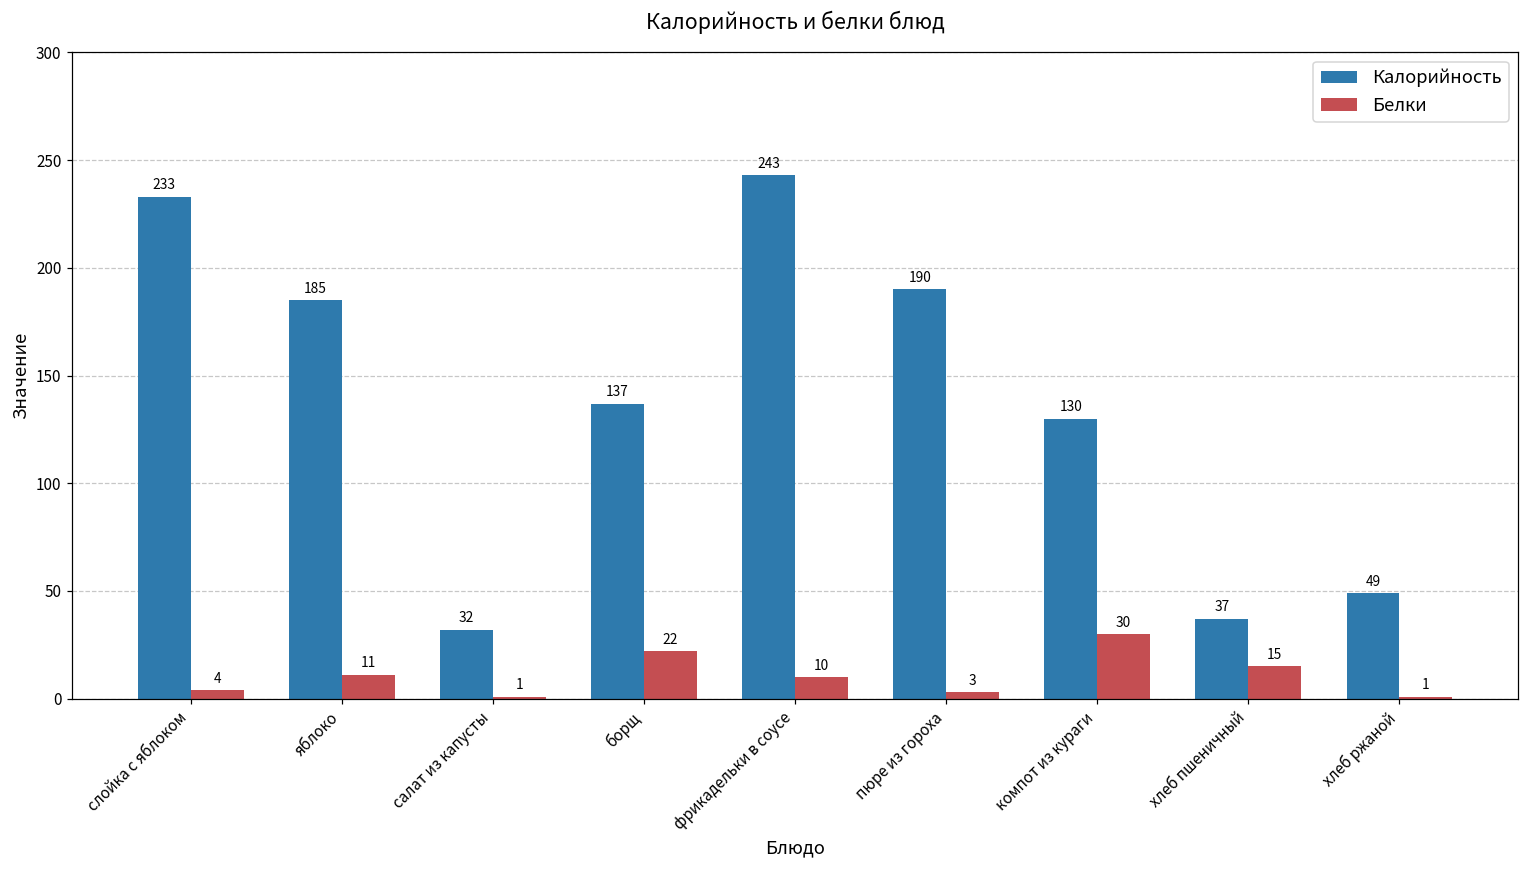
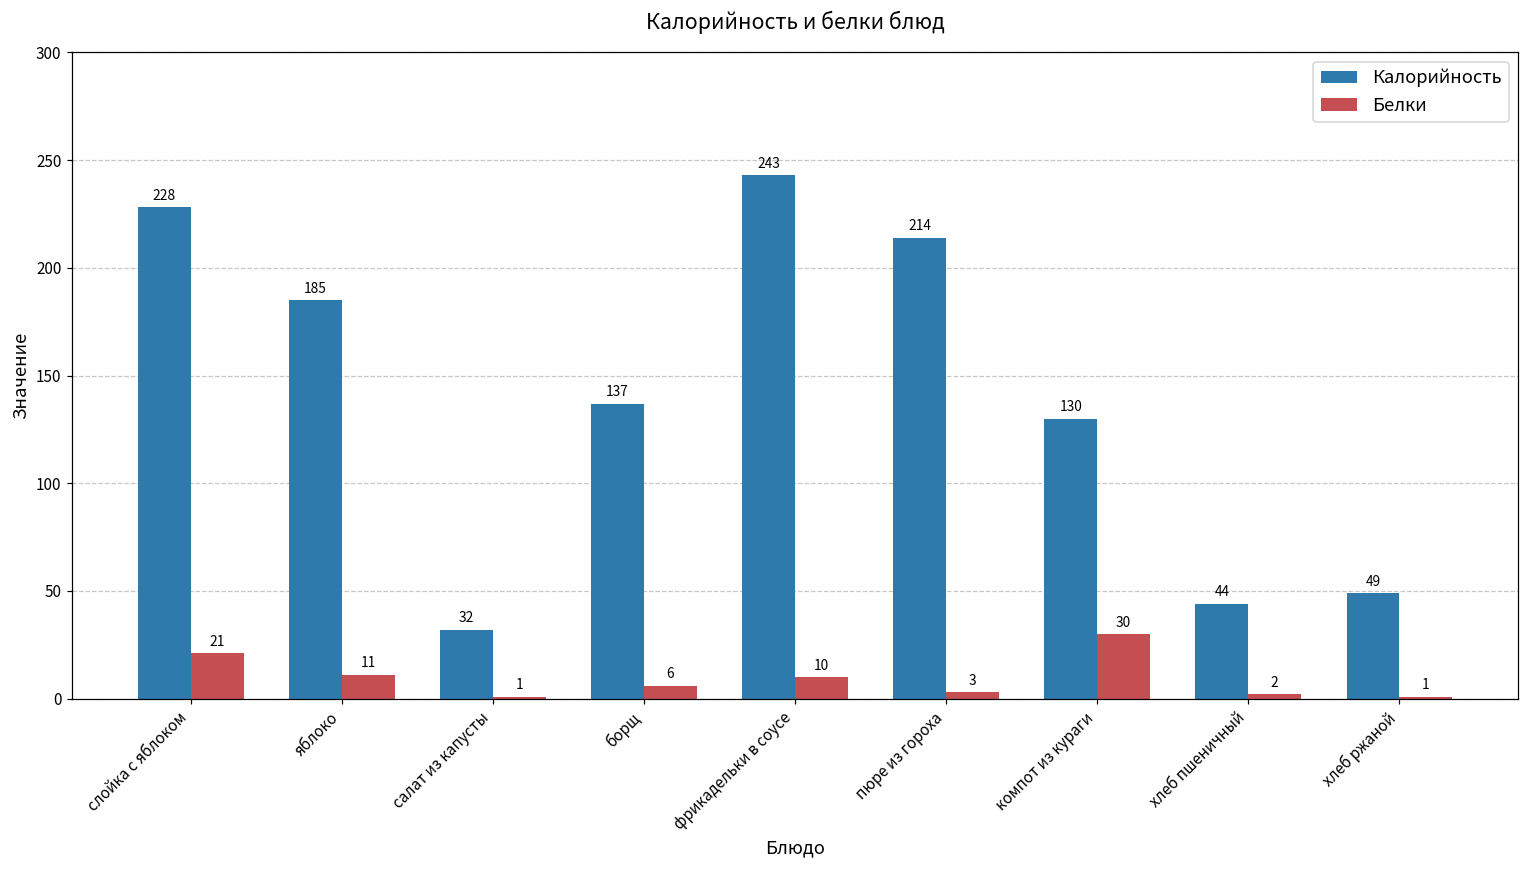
Калорийность, слойка с яблоком: 233 -> 228
Белки, слойка с яблоком: 4 -> 21
Белки, борщ: 22 -> 6
Калорийность, пюре из гороха: 190 -> 214
Калорийность, хлеб пшеничный: 37 -> 44
Белки, хлеб пшеничный: 15 -> 2
